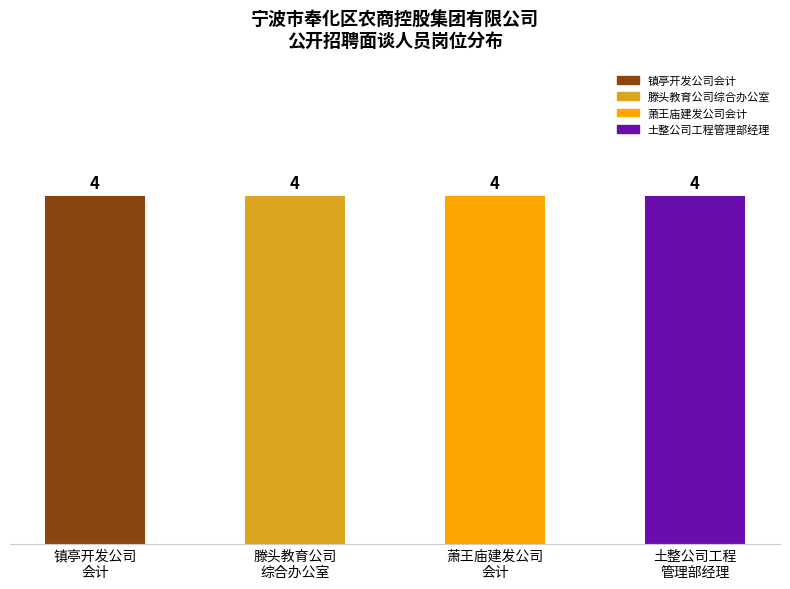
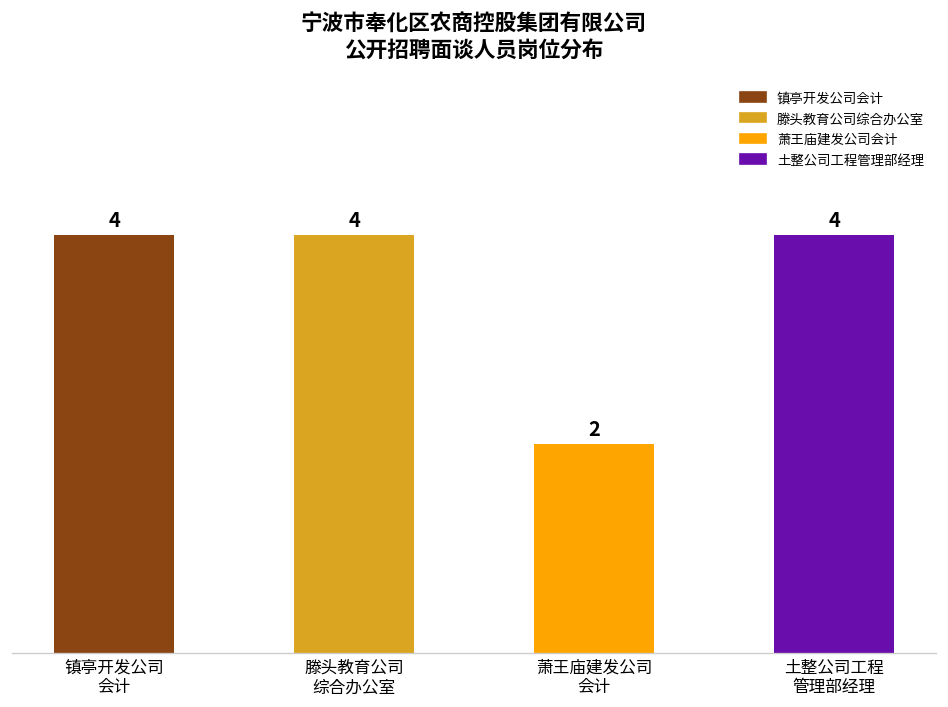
萧王庙建发公司 会计: 4 -> 2
